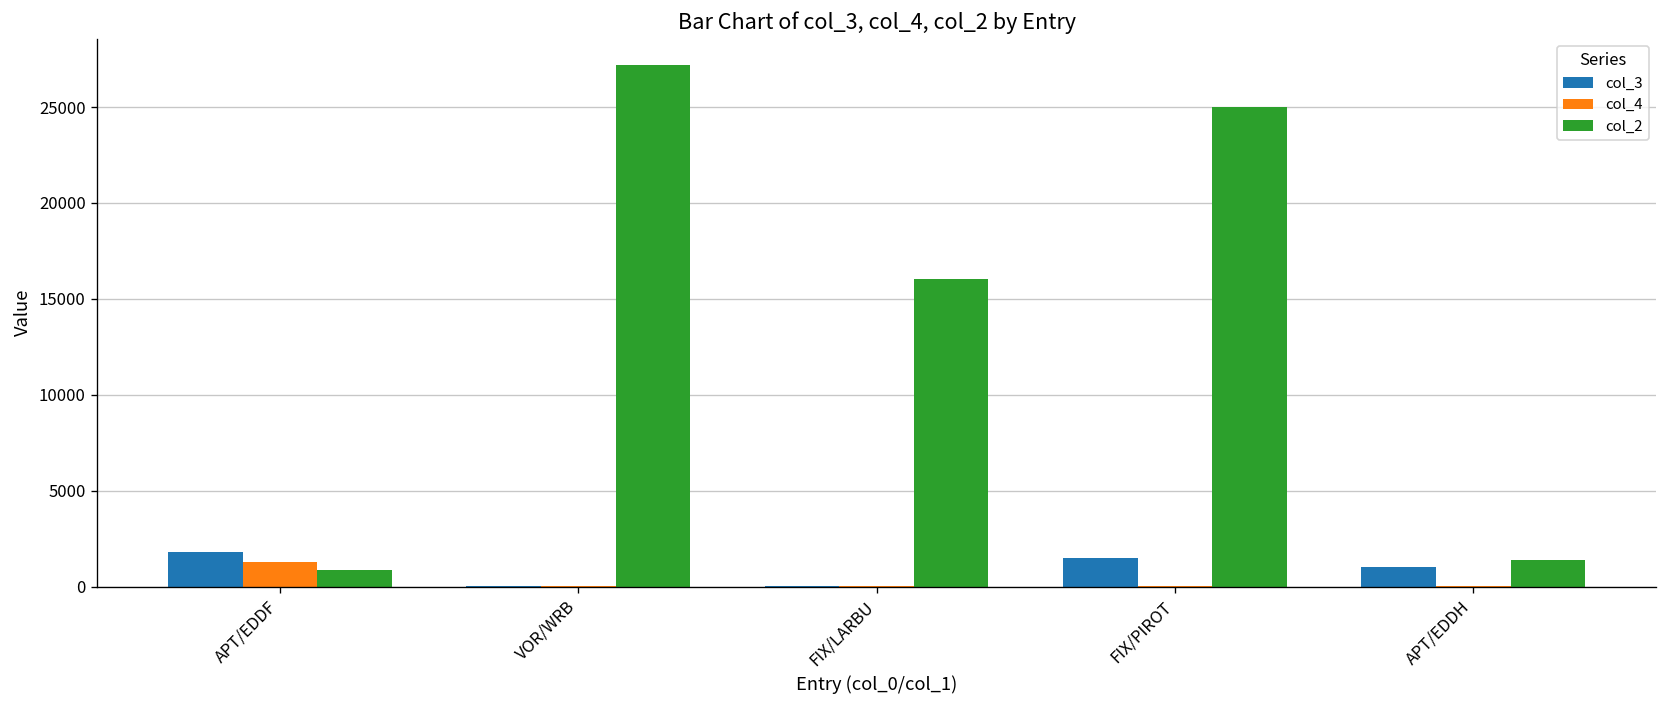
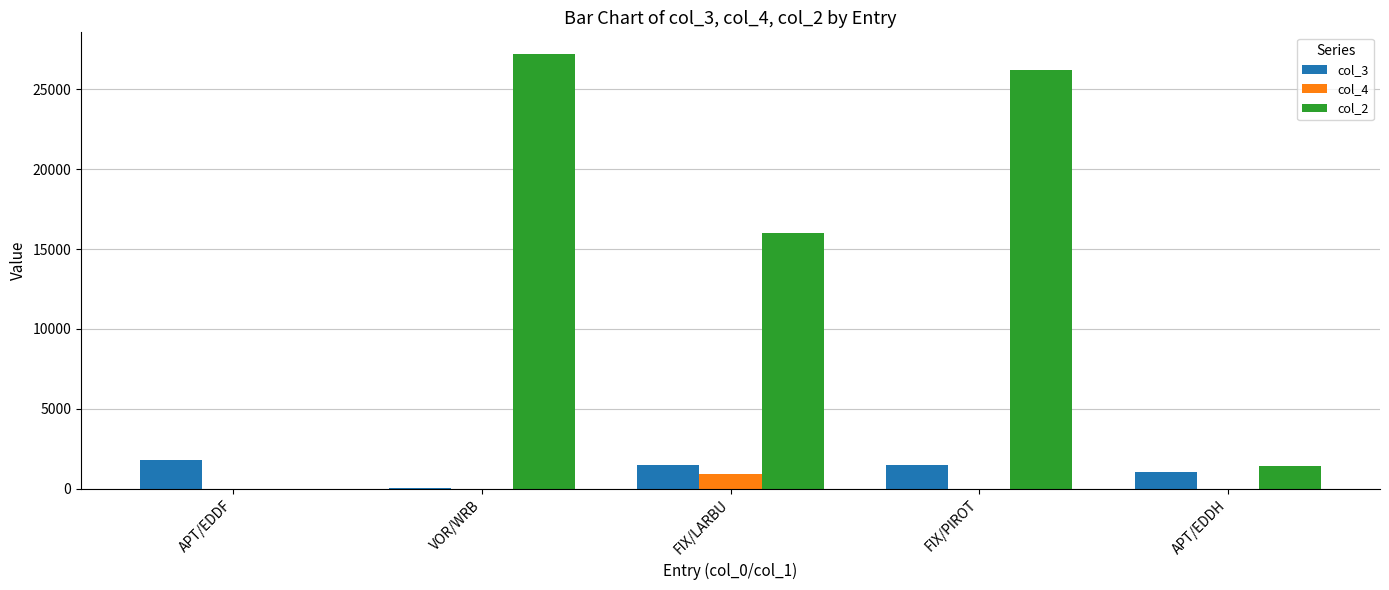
col_4, APT/EDDF: 1300 -> 0
col_2, APT/EDDF: 900 -> 0
col_3, FIX/LARBU: 100 -> 1500
col_4, FIX/LARBU: 0 -> 900
col_2, FIX/PIROT: 25000 -> 26200
